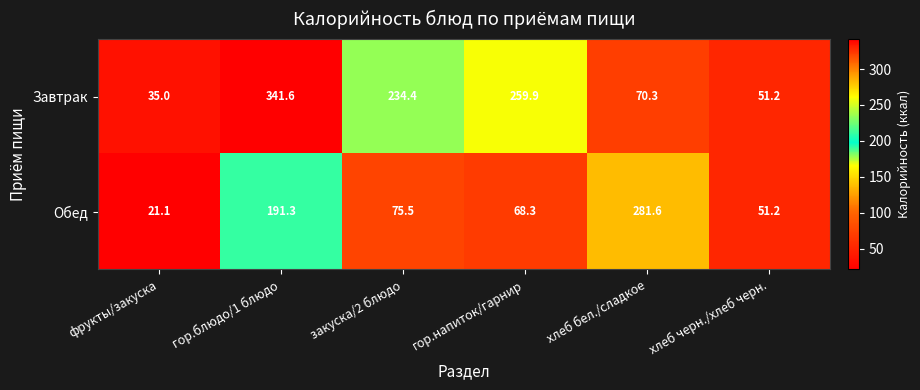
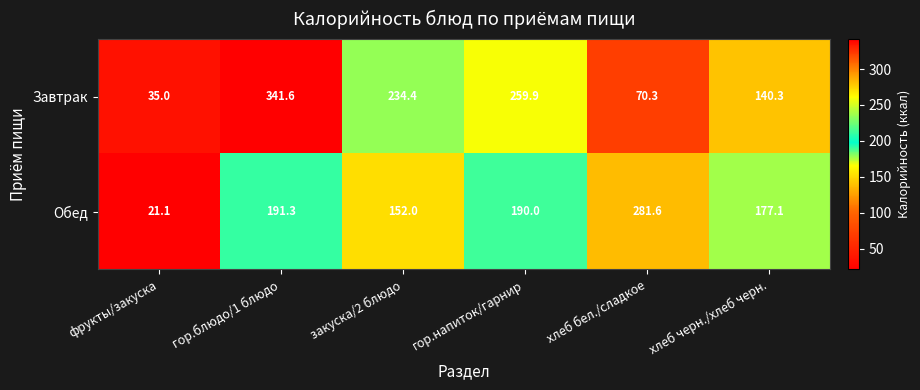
Завтрак, хлеб черн./хлеб черн.: 51.2 -> 140.3
Обед, закуска/2 блюдо: 75.5 -> 152.0
Обед, гор.напиток/гарнир: 68.3 -> 190.0
Обед, хлеб черн./хлеб черн.: 51.2 -> 177.1
